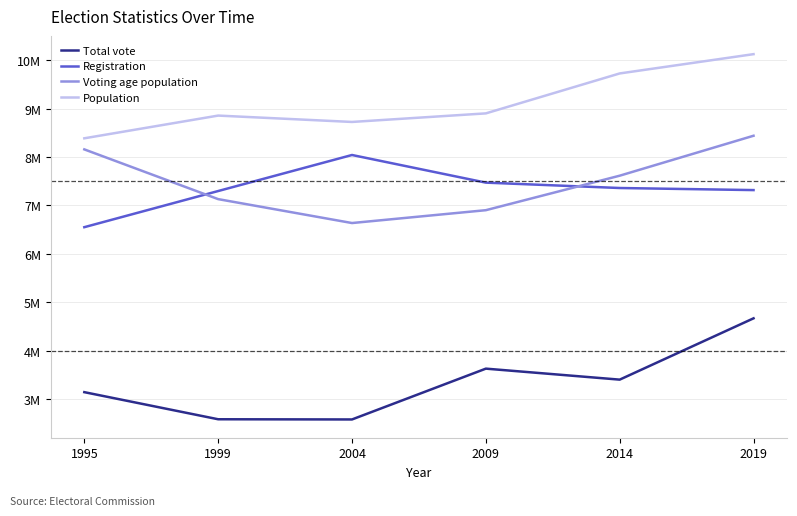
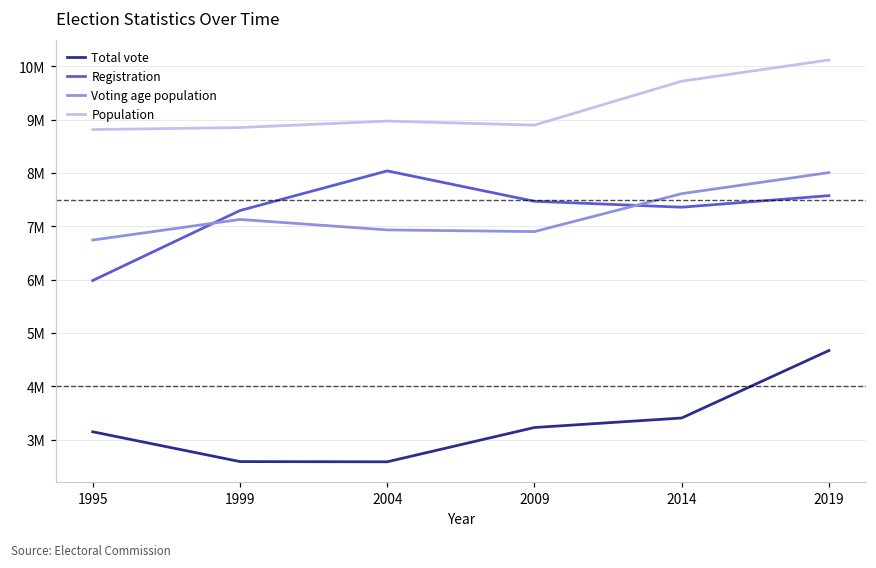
Registration, 1995: 6600000 -> 6000000
Voting age population, 1995: 8200000 -> 6700000
Population, 1995: 8400000 -> 8800000
Voting age population, 2004: 6600000 -> 6900000
Population, 2004: 8700000 -> 9000000
Total vote, 2009: 3600000 -> 3200000
Registration, 2019: 7300000 -> 7600000
Voting age population, 2019: 8400000 -> 8000000
